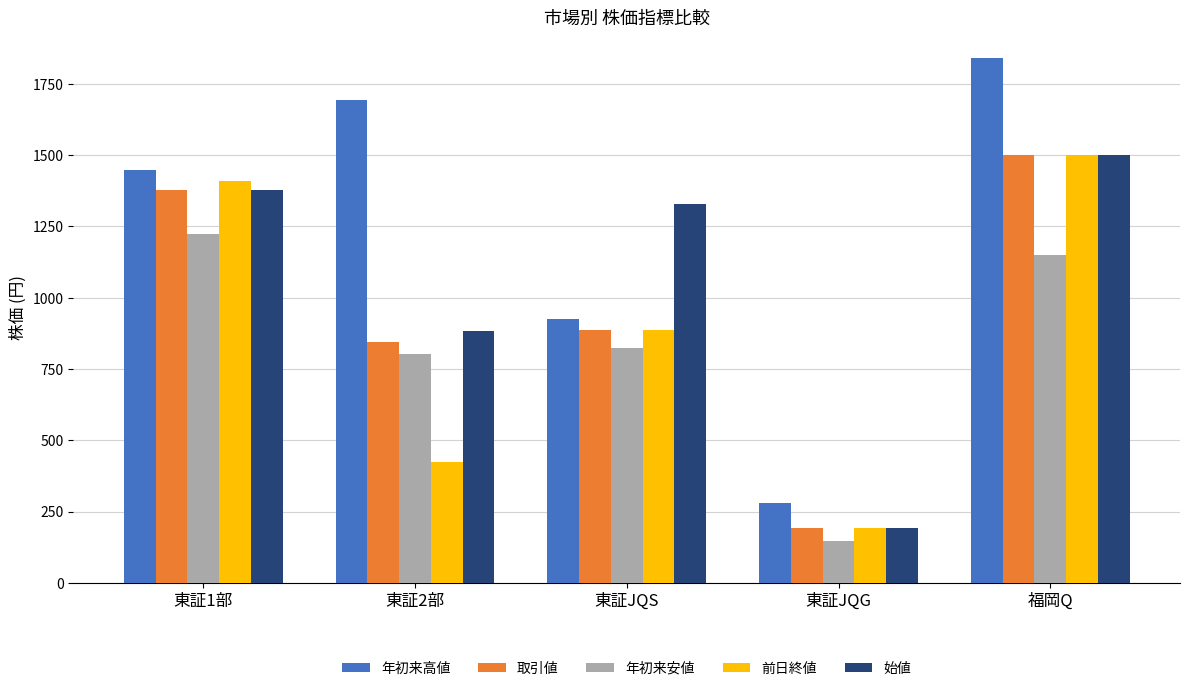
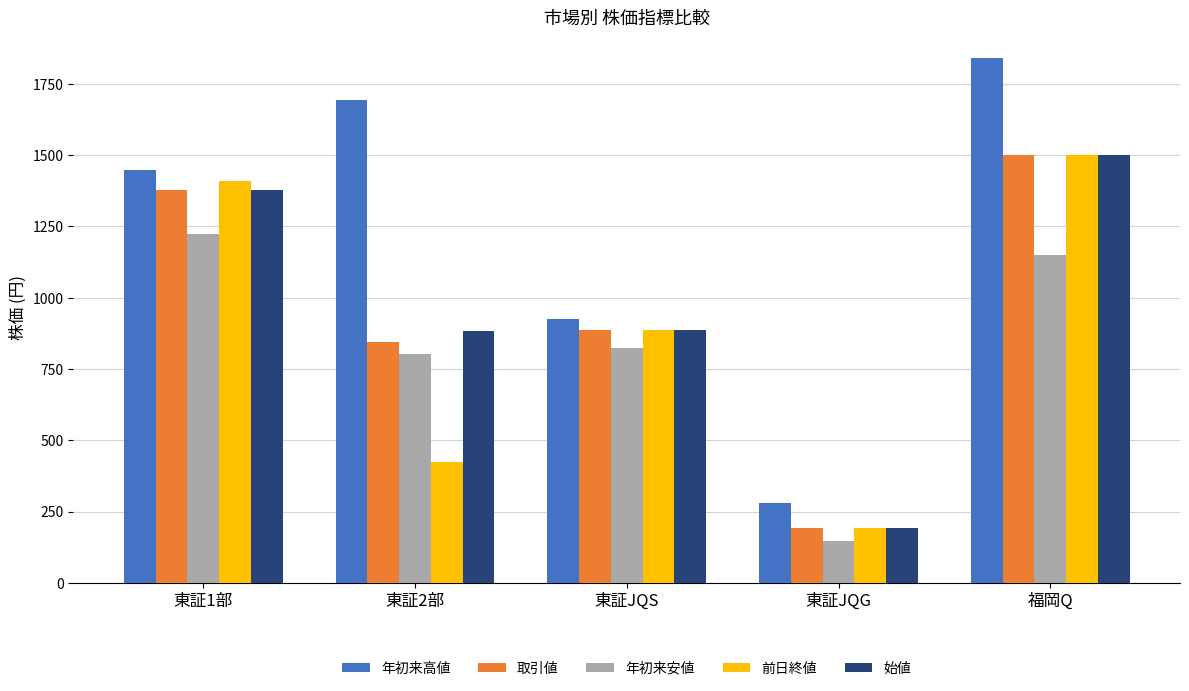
始値, 東証JQS: 1330 -> 890
